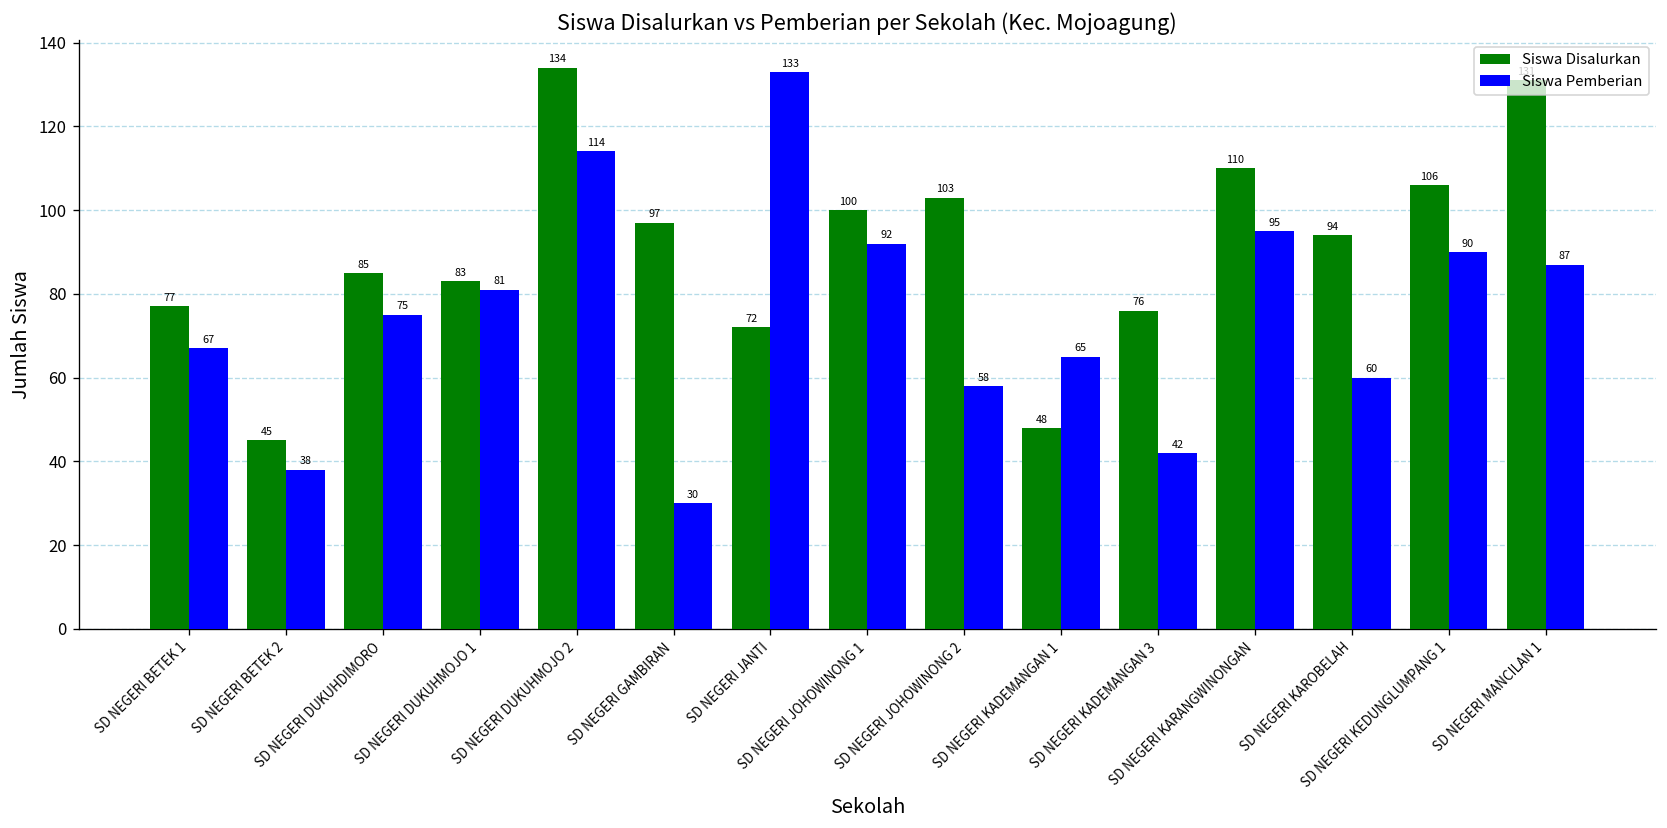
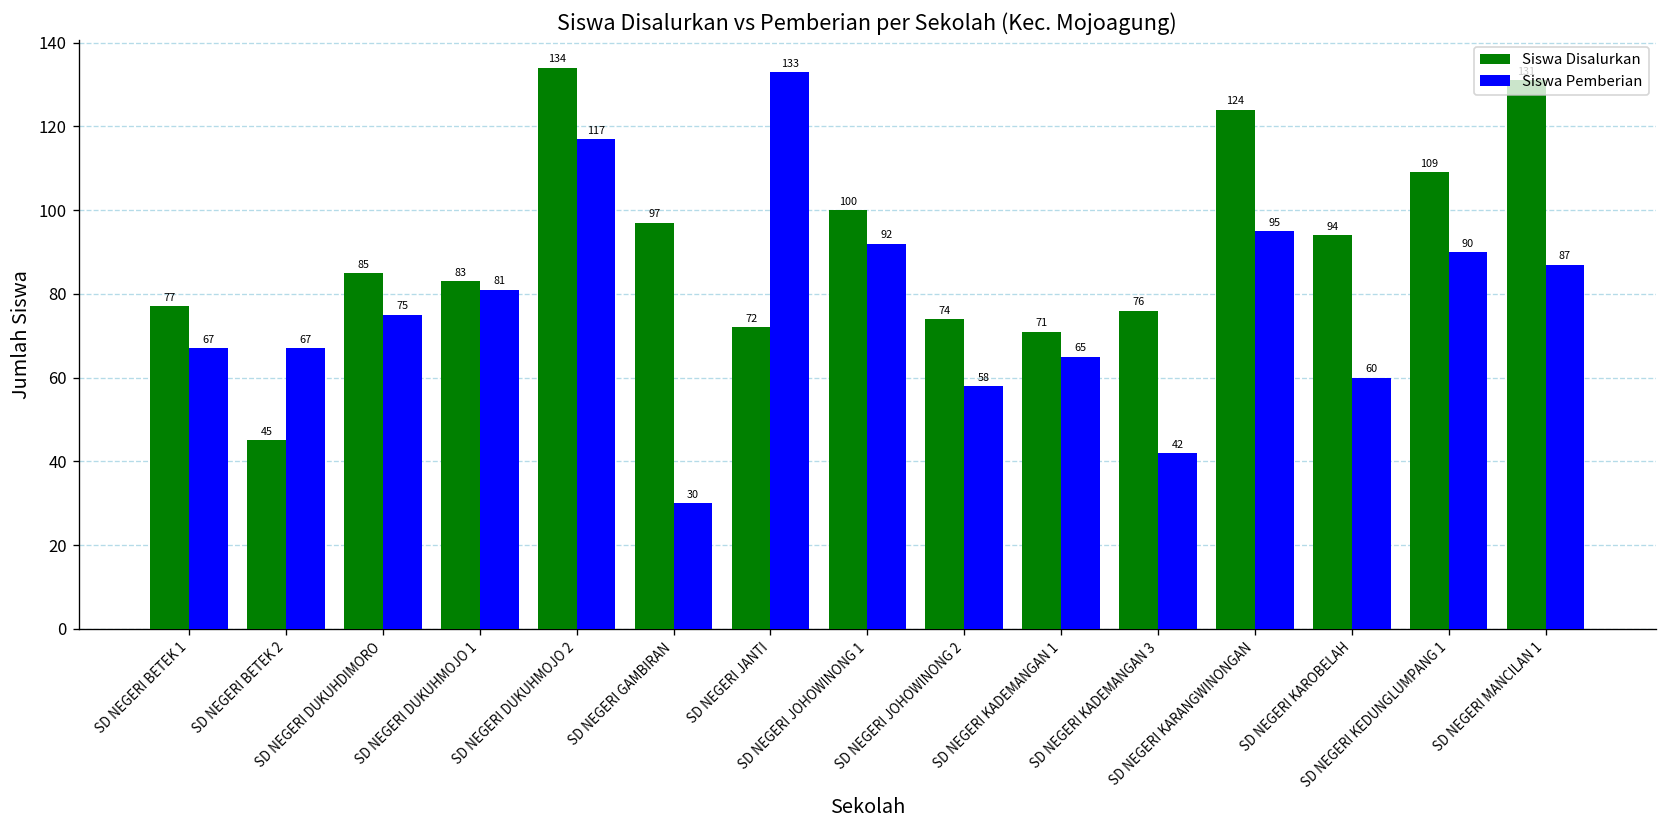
Siswa Pemberian, SD NEGERI BETEK 2: 38 -> 67
Siswa Pemberian, SD NEGERI DUKUHMOJO 2: 114 -> 117
Siswa Disalurkan, SD NEGERI JOHOWINONG 2: 103 -> 74
Siswa Disalurkan, SD NEGERI KADEMANGAN 1: 48 -> 71
Siswa Disalurkan, SD NEGERI KARANGWINONGAN: 110 -> 124
Siswa Disalurkan, SD NEGERI KEDUNGLUMPANG 1: 106 -> 109
